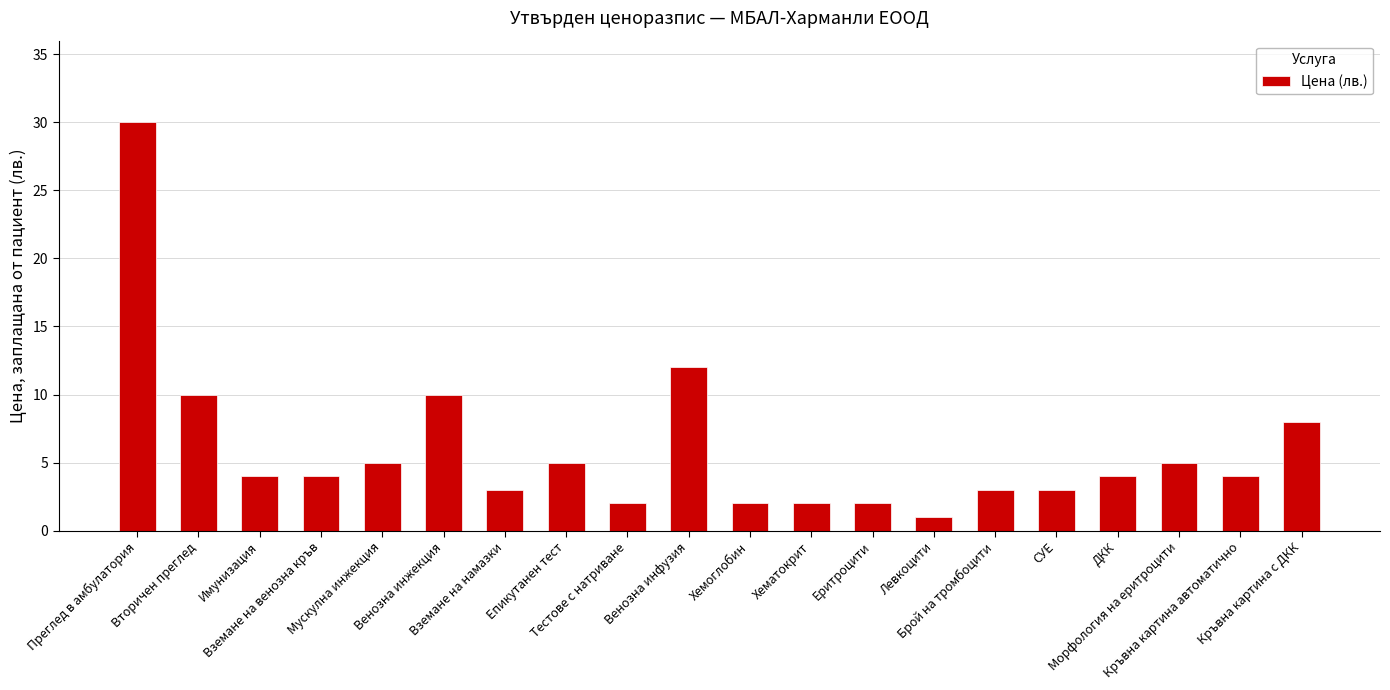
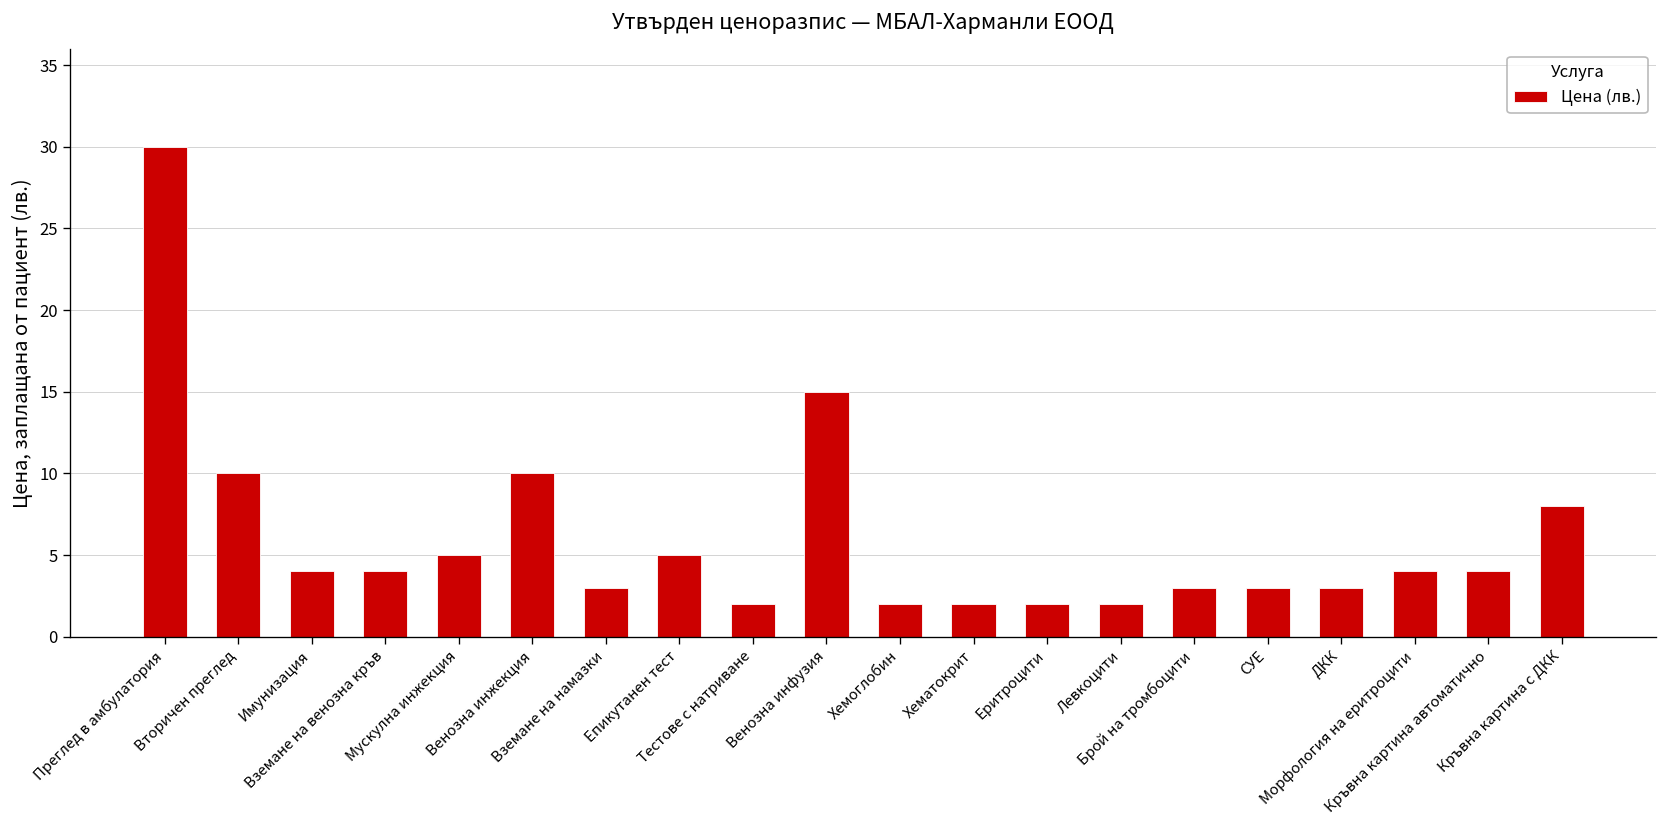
Венозна инфузия: 12 -> 15
Левкоцити: 1 -> 2
ДКК: 4 -> 3
Морфология на еритроцити: 5 -> 4
